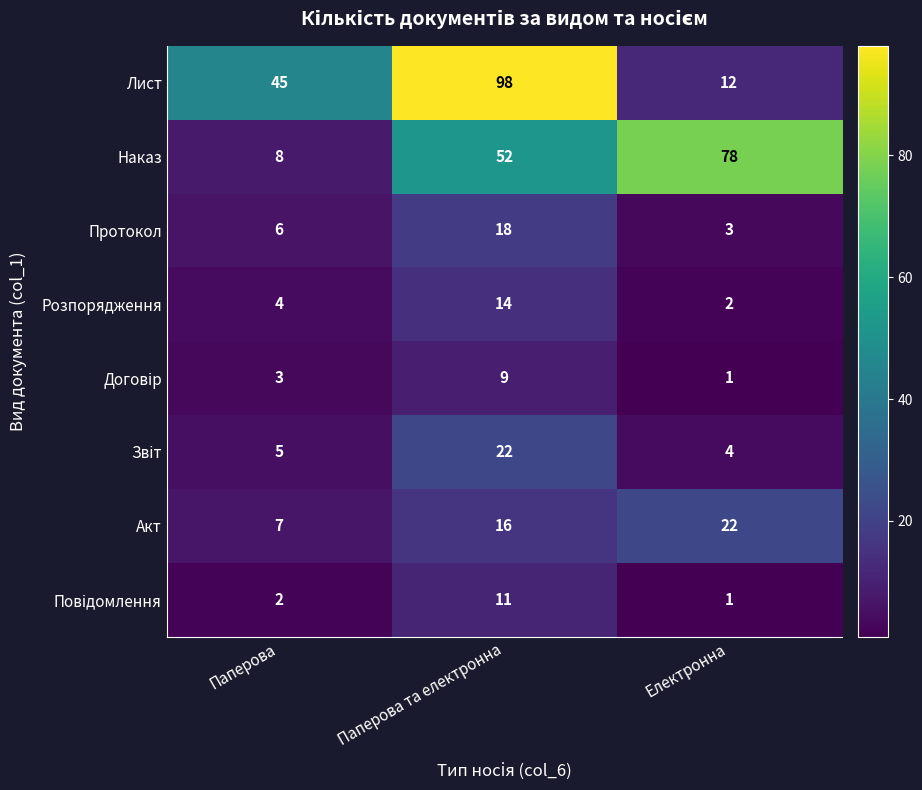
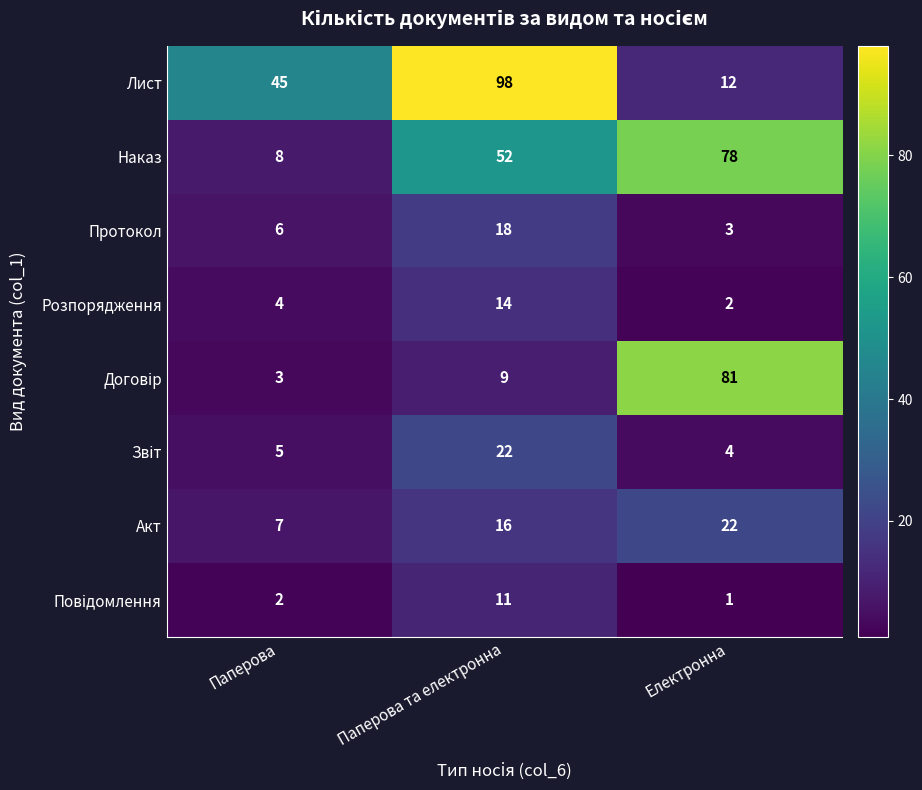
Договір, Електронна: 1 -> 81
